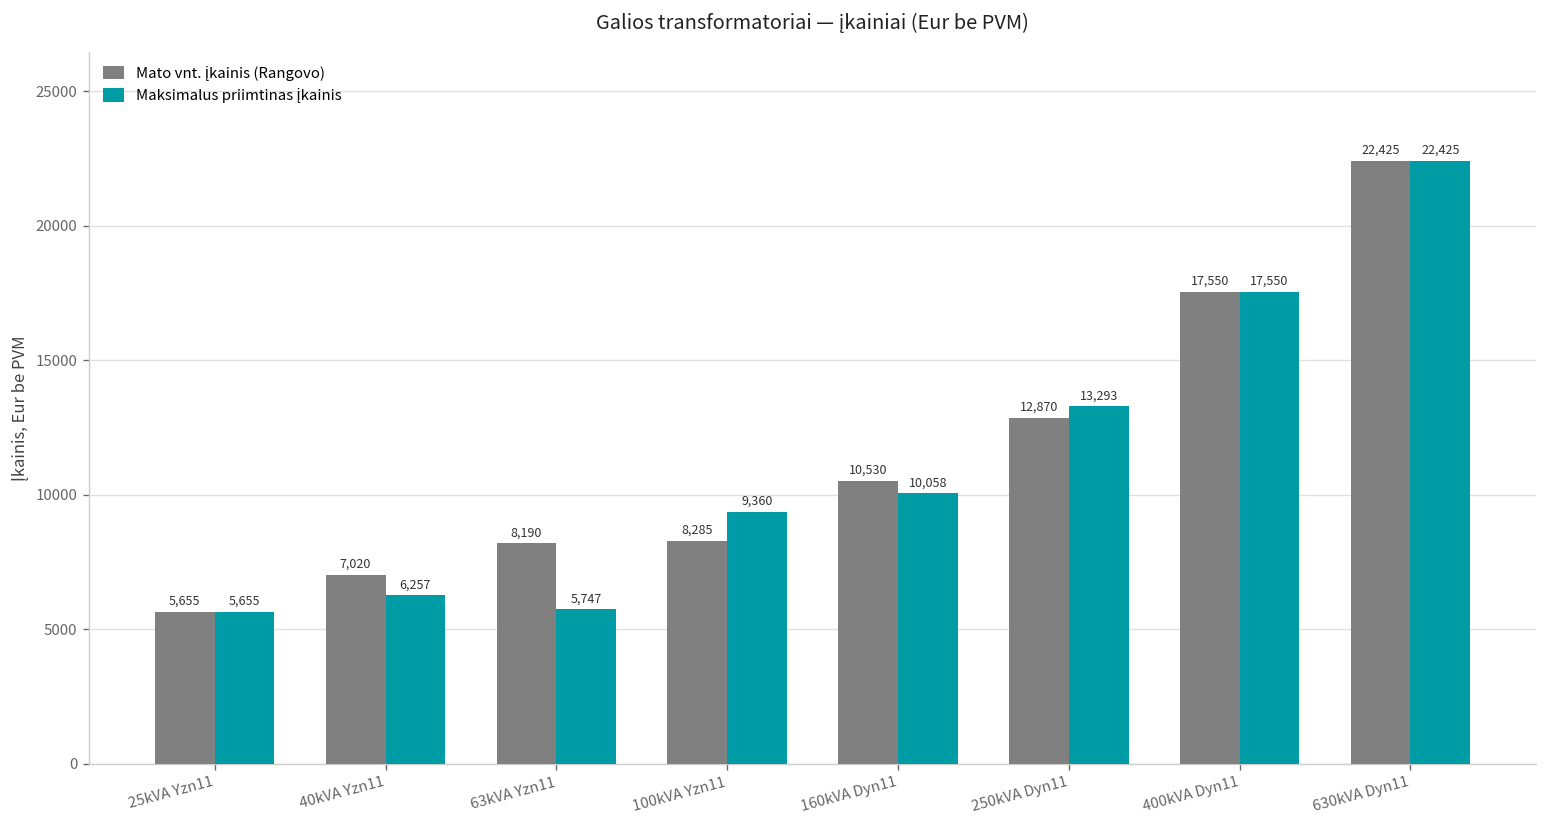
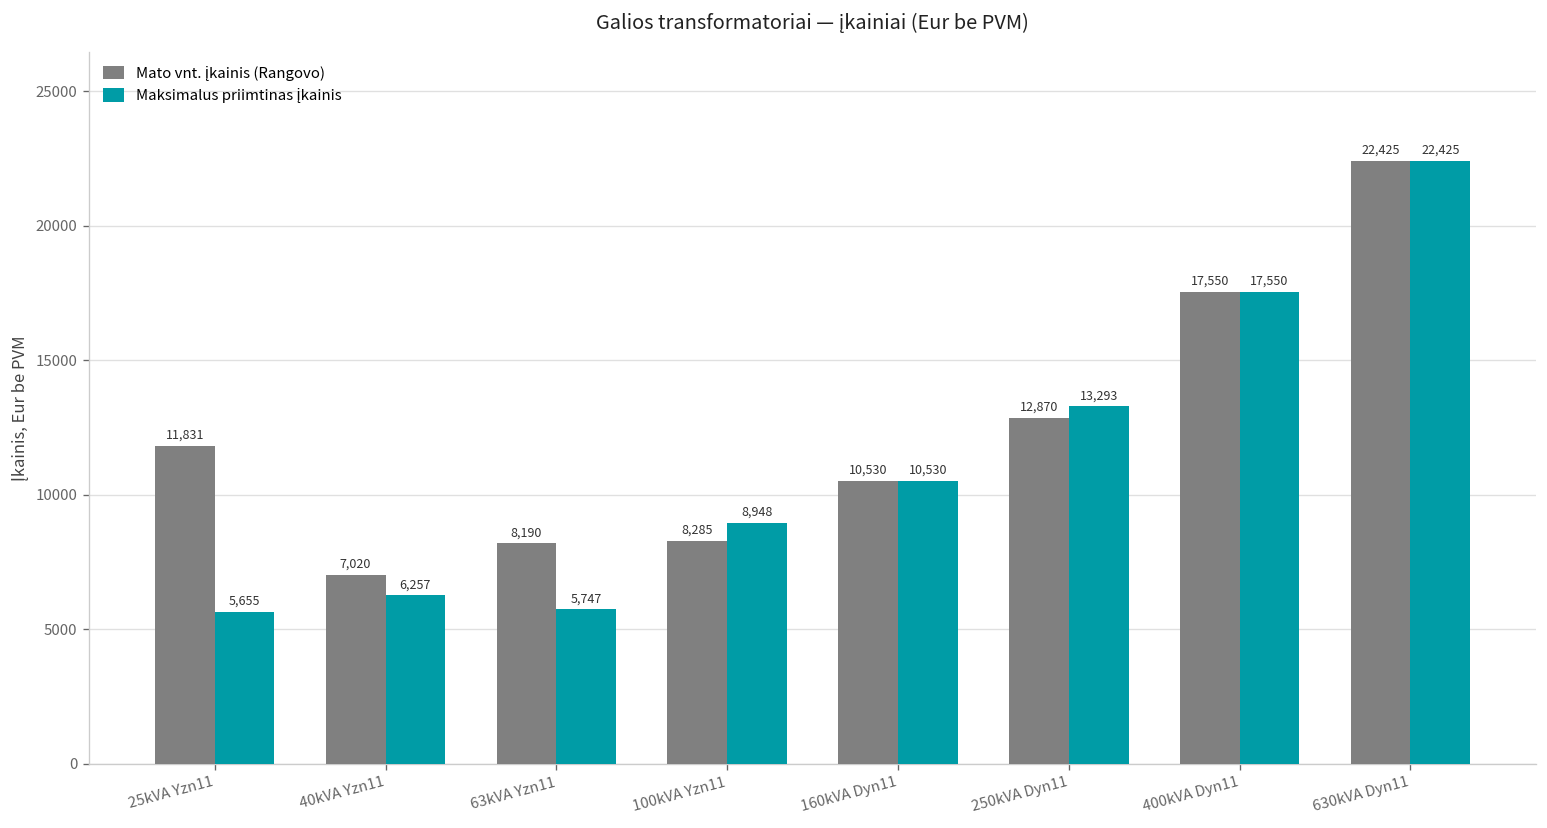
Mato vnt. įkainis (Rangovo), 25kVA Yzn11: 5,655 -> 11,831
Maksimalus priimtinas įkainis, 100kVA Yzn11: 9,360 -> 8,948
Maksimalus priimtinas įkainis, 160kVA Dyn11: 10,058 -> 10,530
